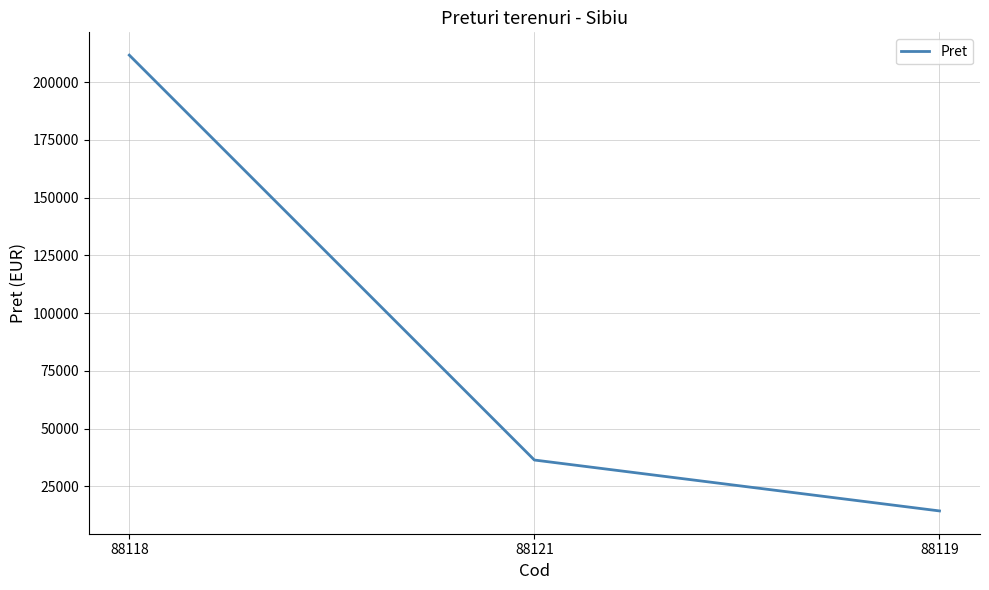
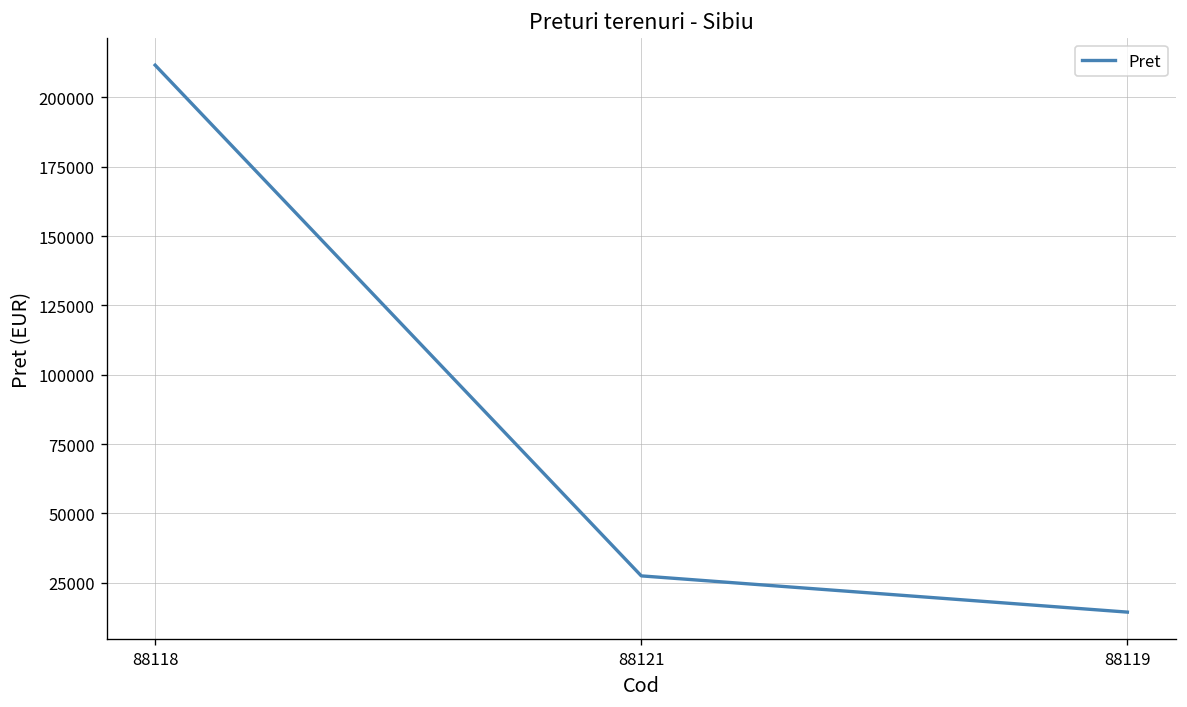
88121: 36000 -> 27000
